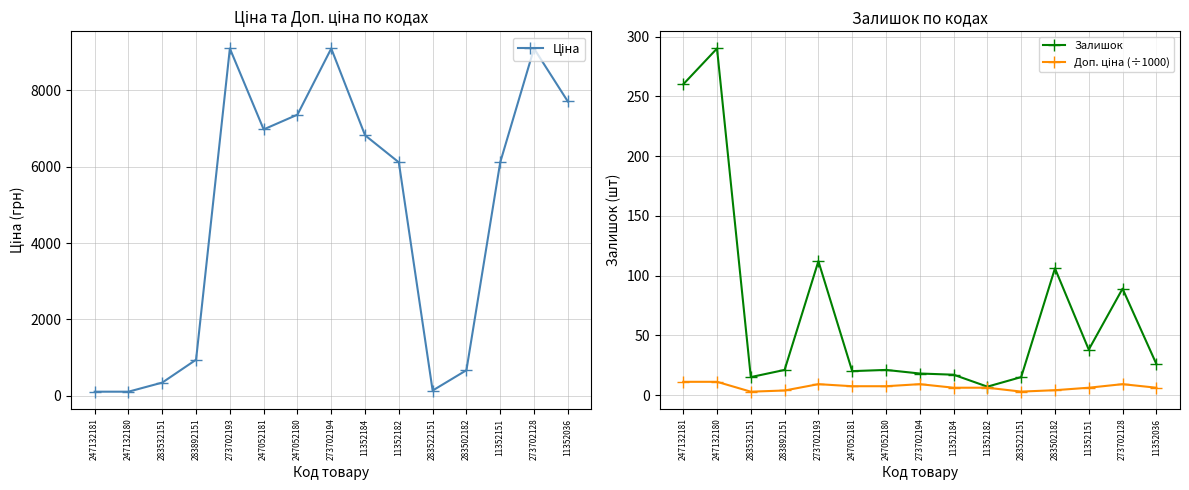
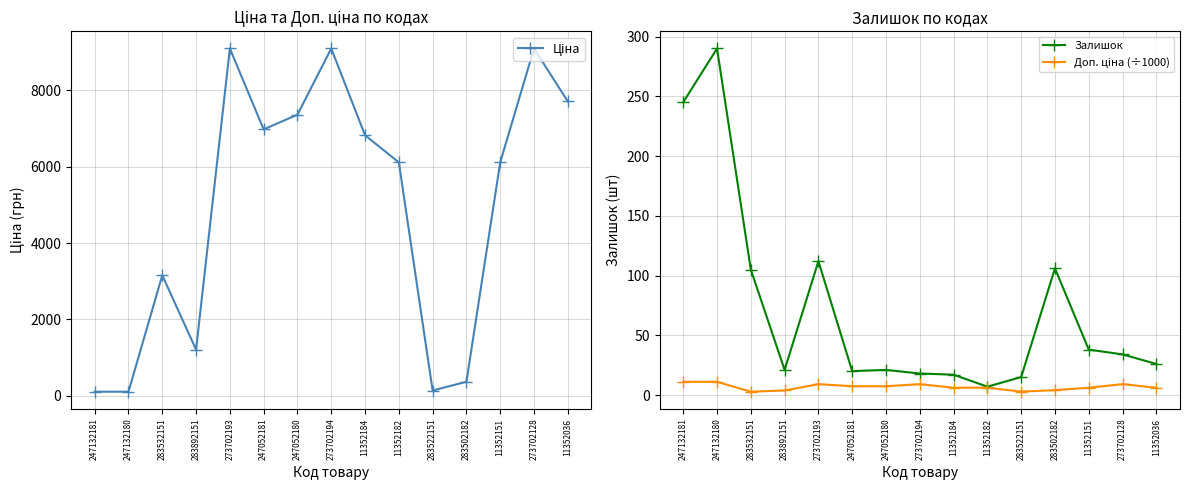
Ціна та Доп. ціна по кодах, 283532151: 300 -> 3200
Ціна та Доп. ціна по кодах, 283892151: 900 -> 1200
Ціна та Доп. ціна по кодах, 283502182: 700 -> 400
Залишок по кодах, Залишок, 247132181: 260 -> 245
Залишок по кодах, Залишок, 283532151: 15 -> 105
Залишок по кодах, Залишок, 273702128: 89 -> 34
